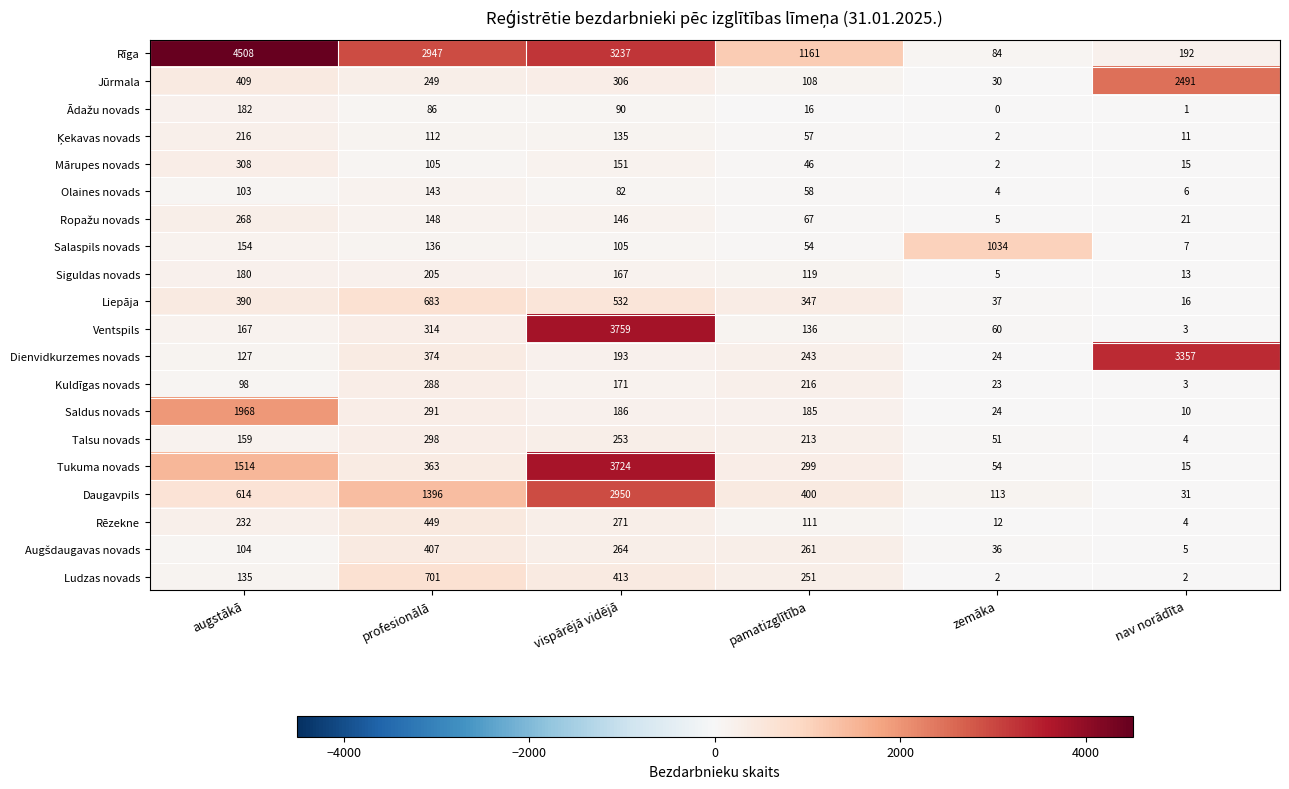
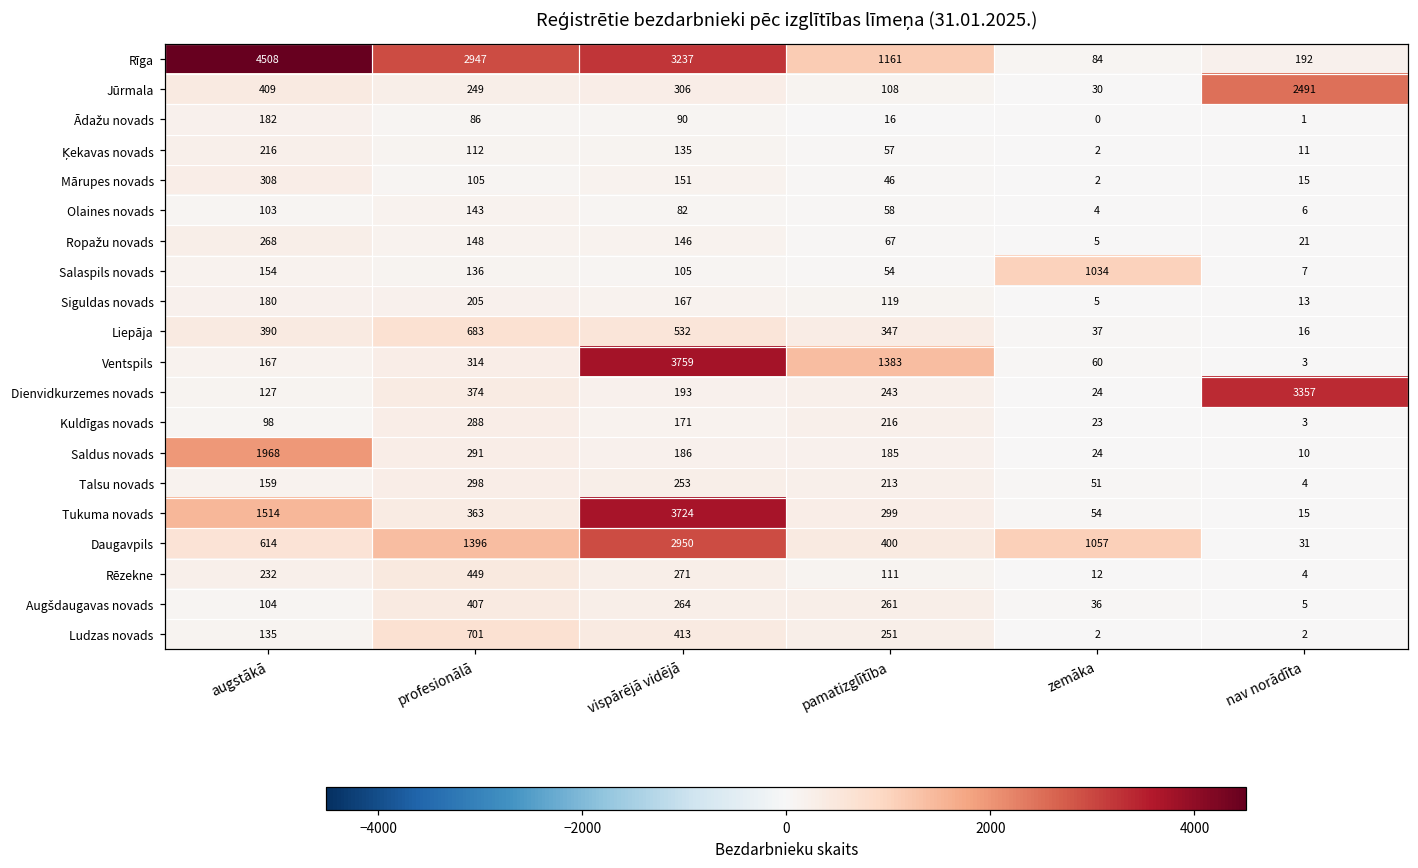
Ventspils, pamatizglītība: 136 -> 1383
Daugavpils, zemāka: 113 -> 1057
